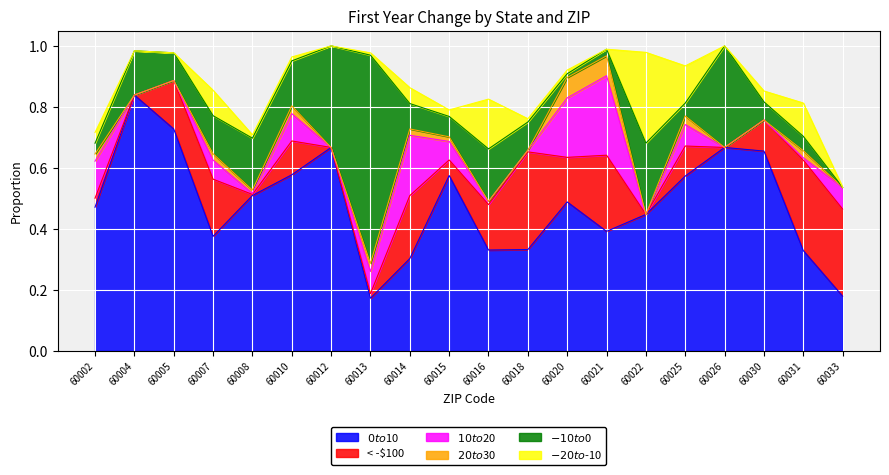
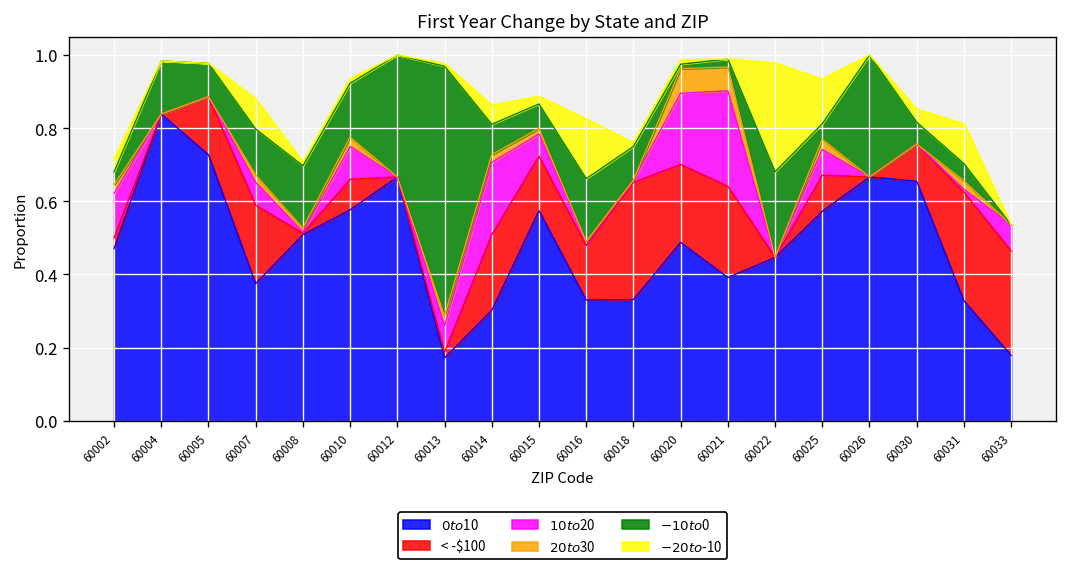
< -$100, 60007: 0.19 -> 0.21
< -$100, 60010: 0.11 -> 0.08
< -$100, 60015: 0.05 -> 0.15
< -$100, 60020: 0.15 -> 0.21
